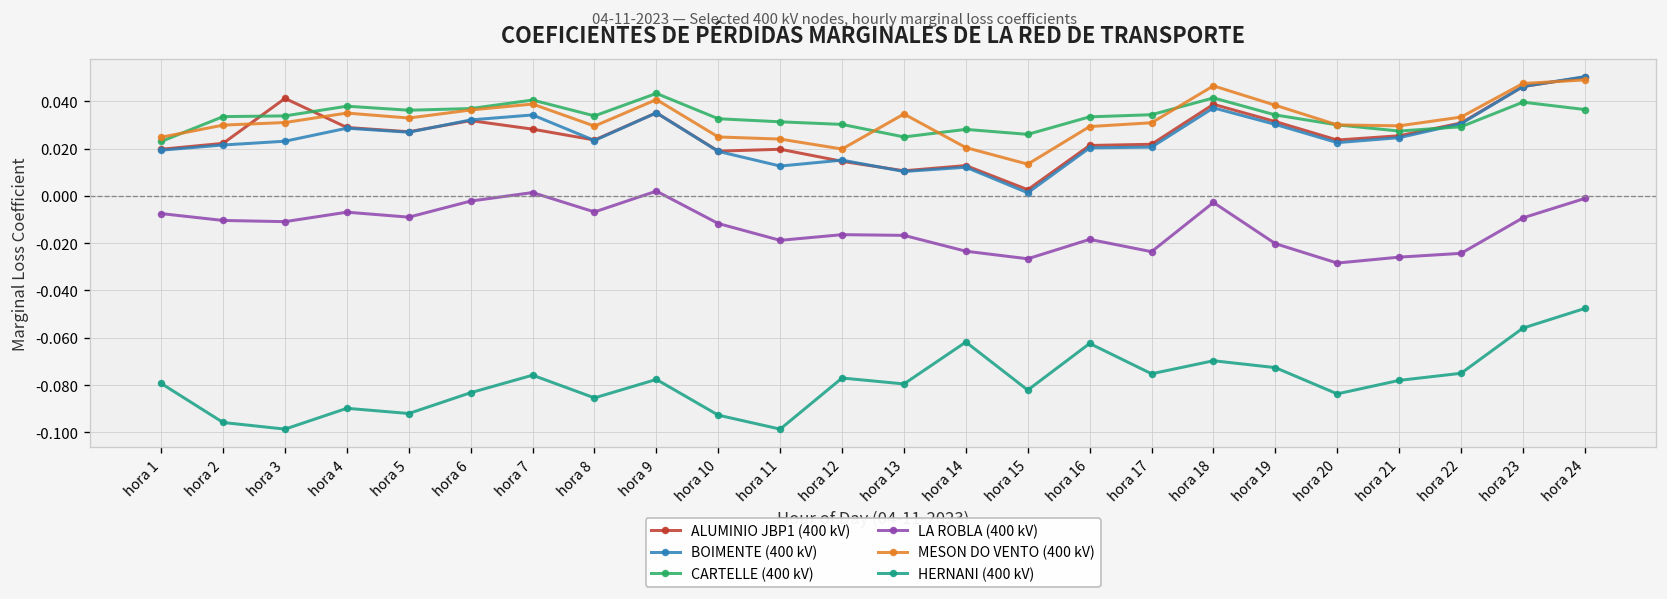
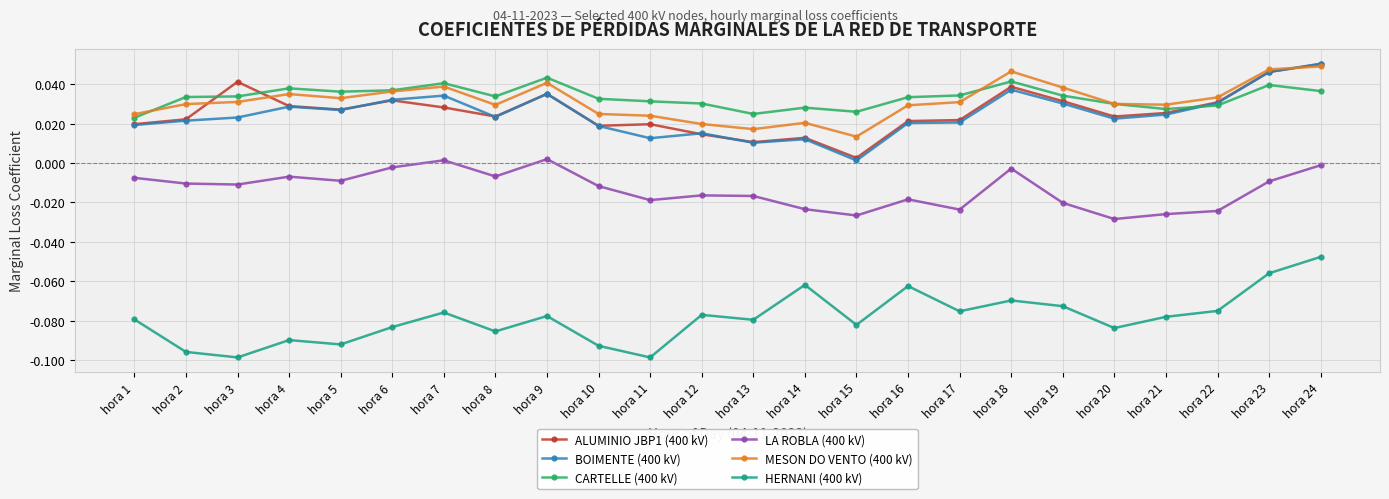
MESON DO VENTO (400 kV), hora 13: 0.035 -> 0.017
